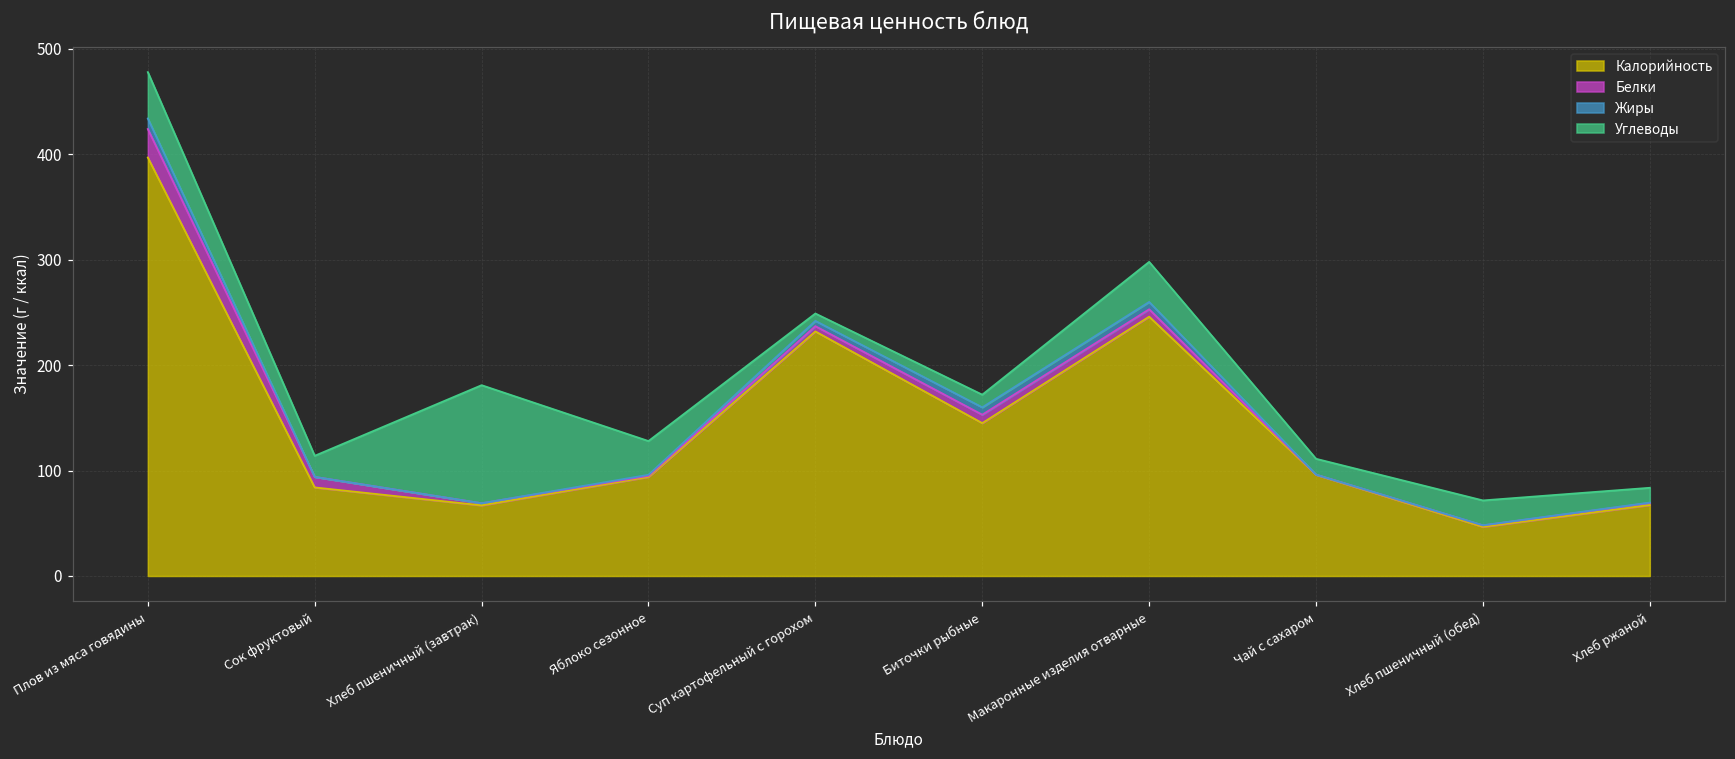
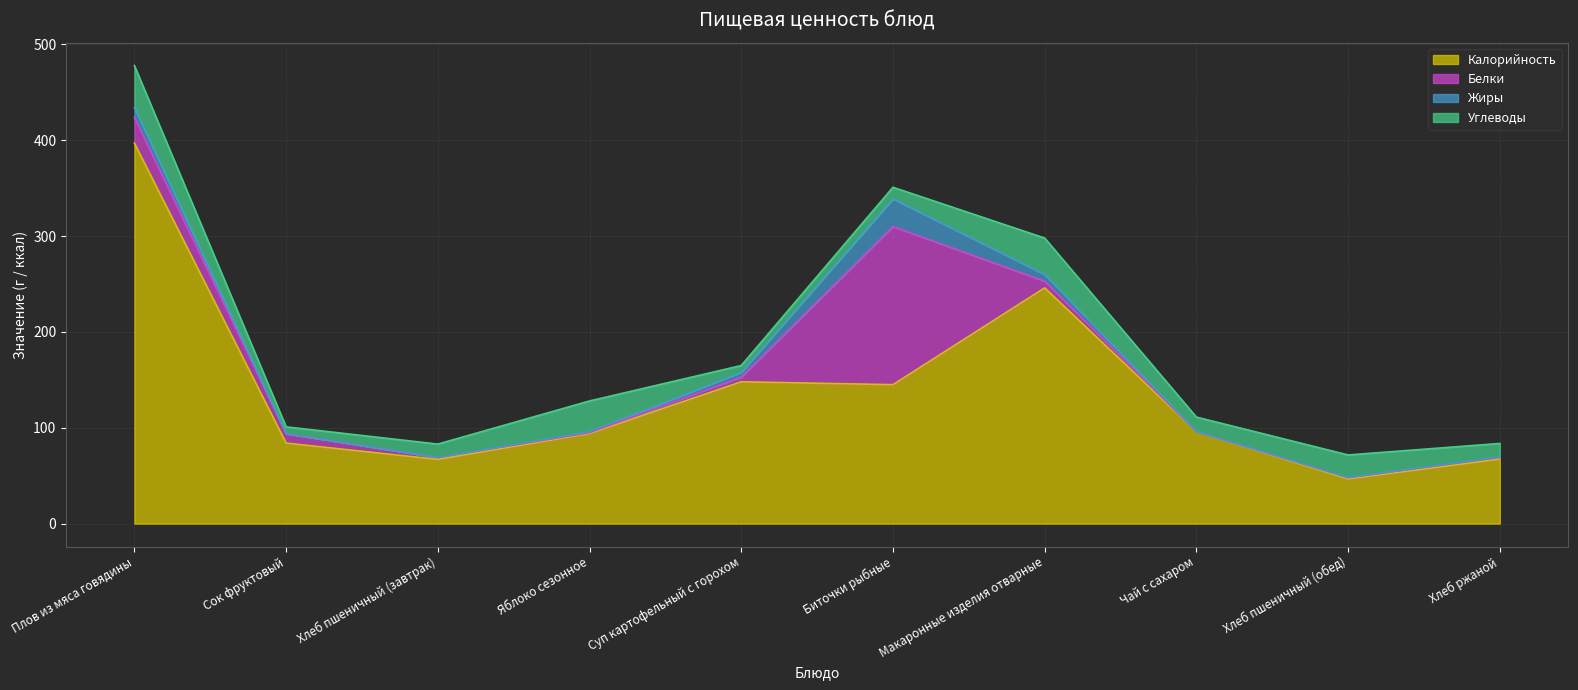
Углеводы, Сок фруктовый: 20 -> 10
Углеводы, Хлеб пшеничный (завтрак): 110 -> 10
Калорийность, Суп картофельный с горохом: 230 -> 150
Белки, Биточки рыбные: 10 -> 170
Жиры, Биточки рыбные: 10 -> 30
